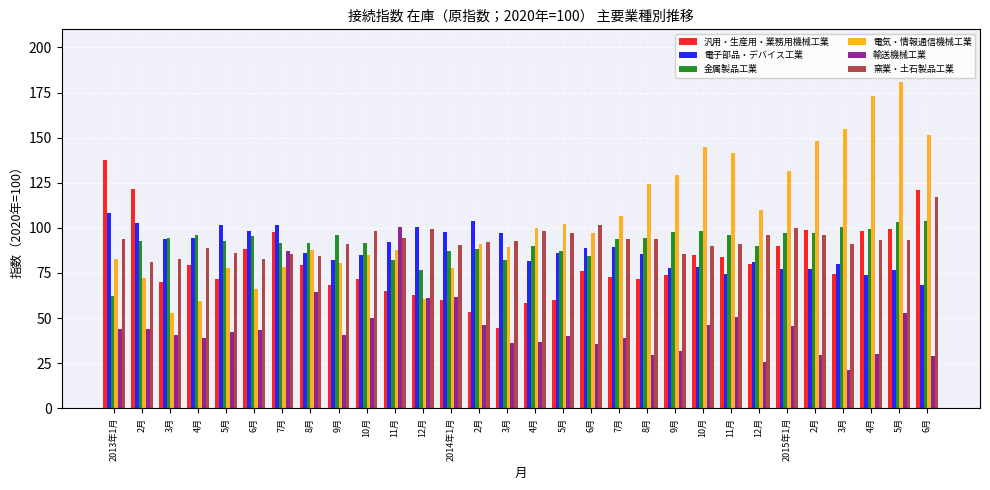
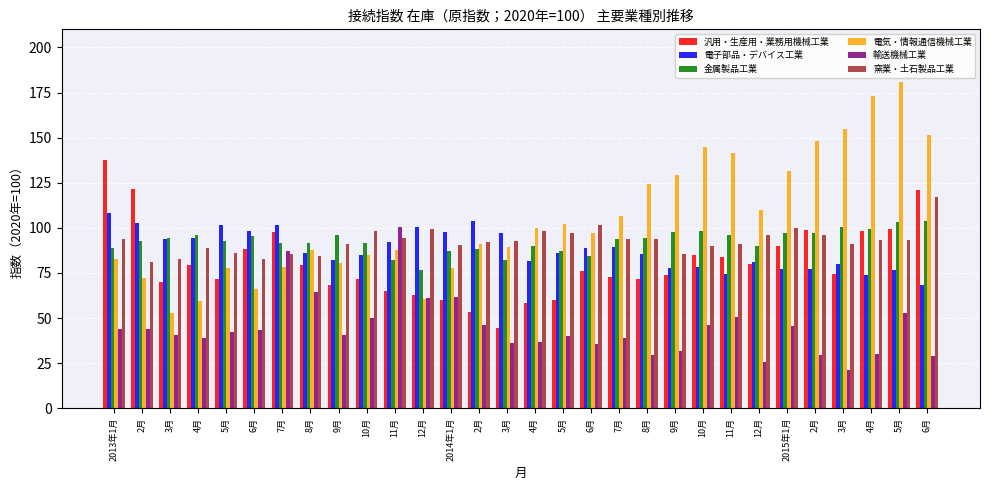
金属製品工業, 2013年1月: 62 -> 89
